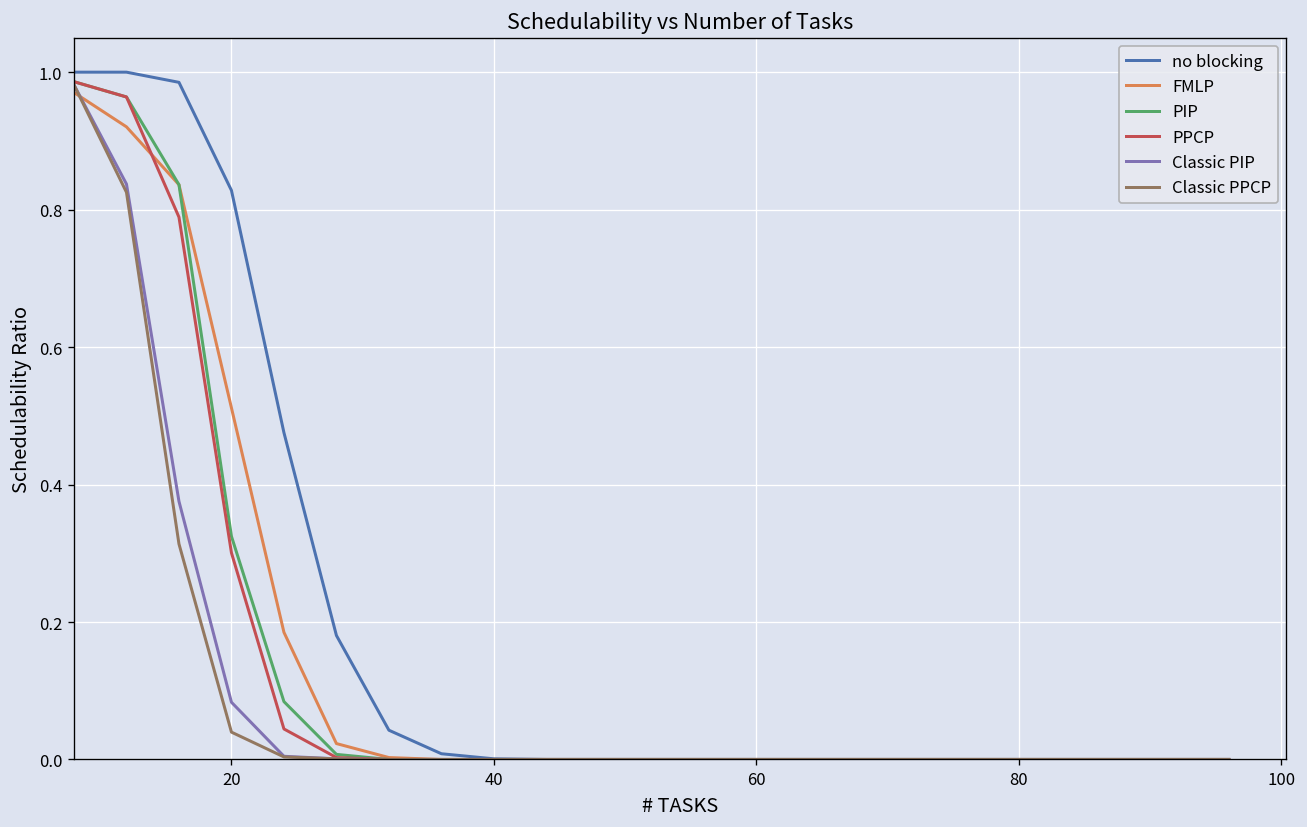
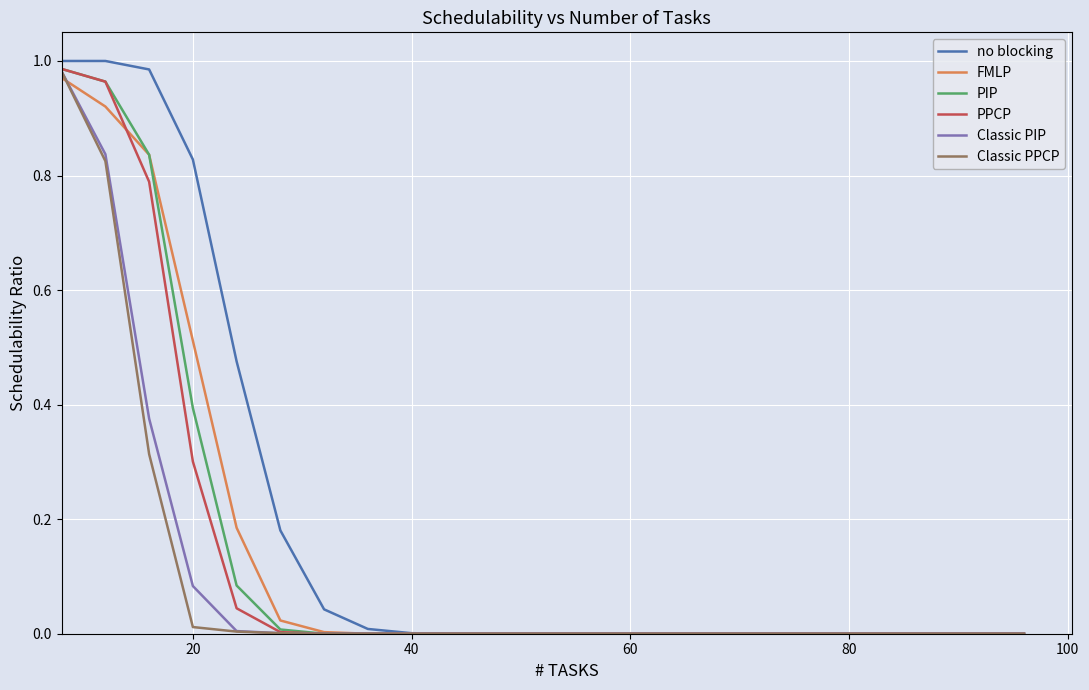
PIP, 20: 0.32 -> 0.39
Classic PPCP, 20: 0.04 -> 0.01
